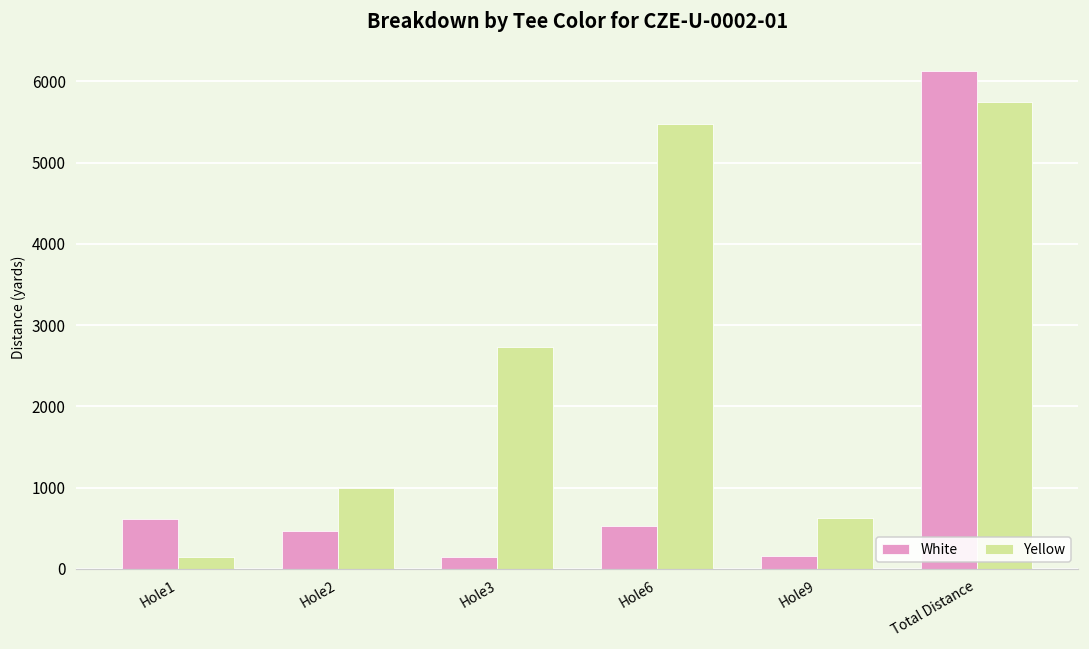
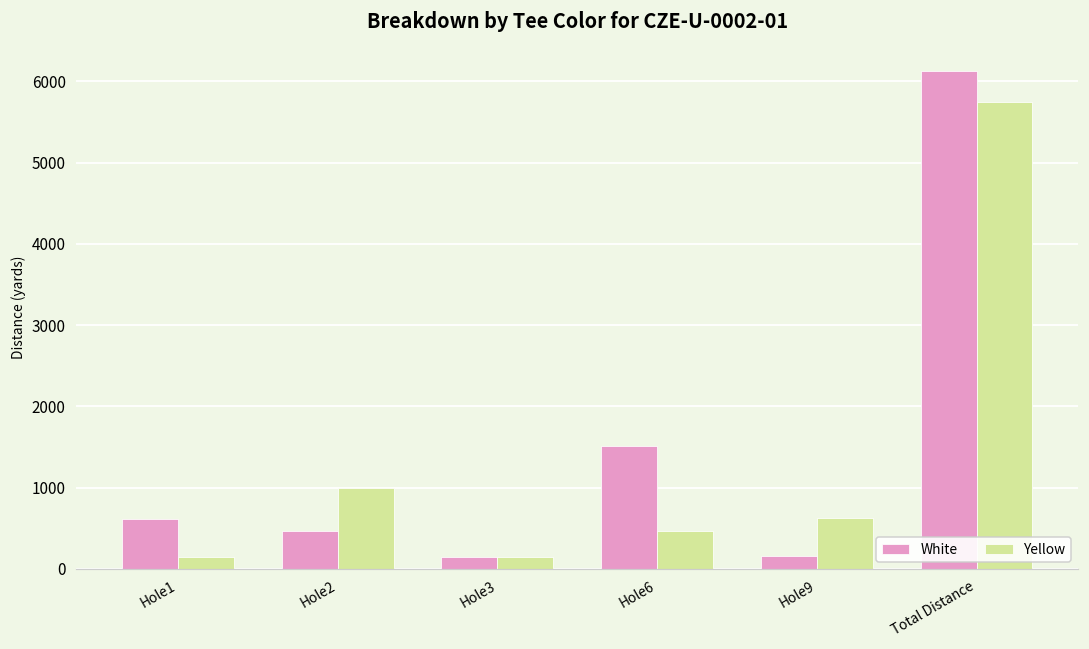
Yellow, Hole3: 2700 -> 100
White, Hole6: 500 -> 1500
Yellow, Hole6: 5500 -> 500
